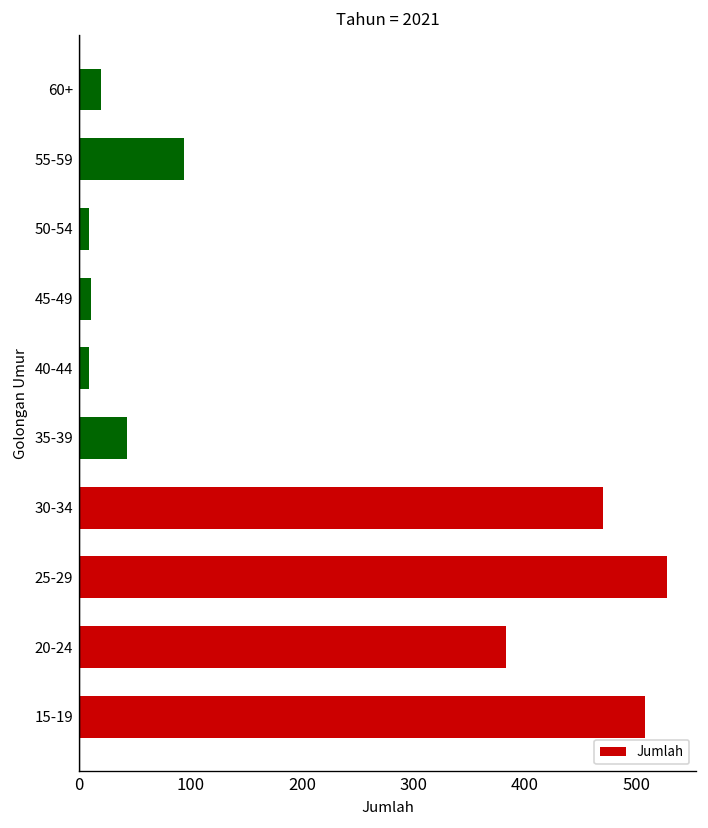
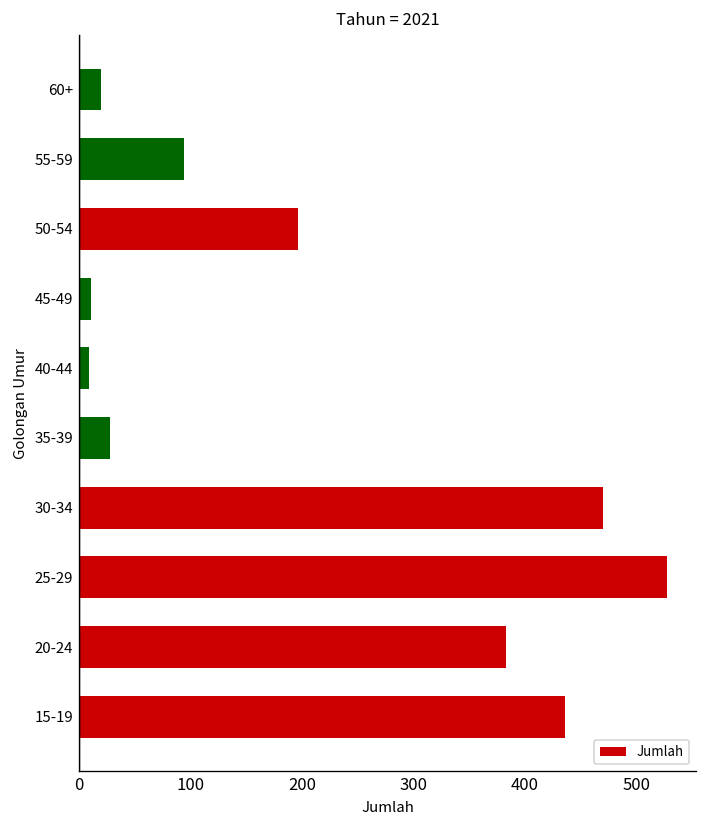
50-54: 10 -> 200
35-39: 40 -> 30
15-19: 510 -> 440
